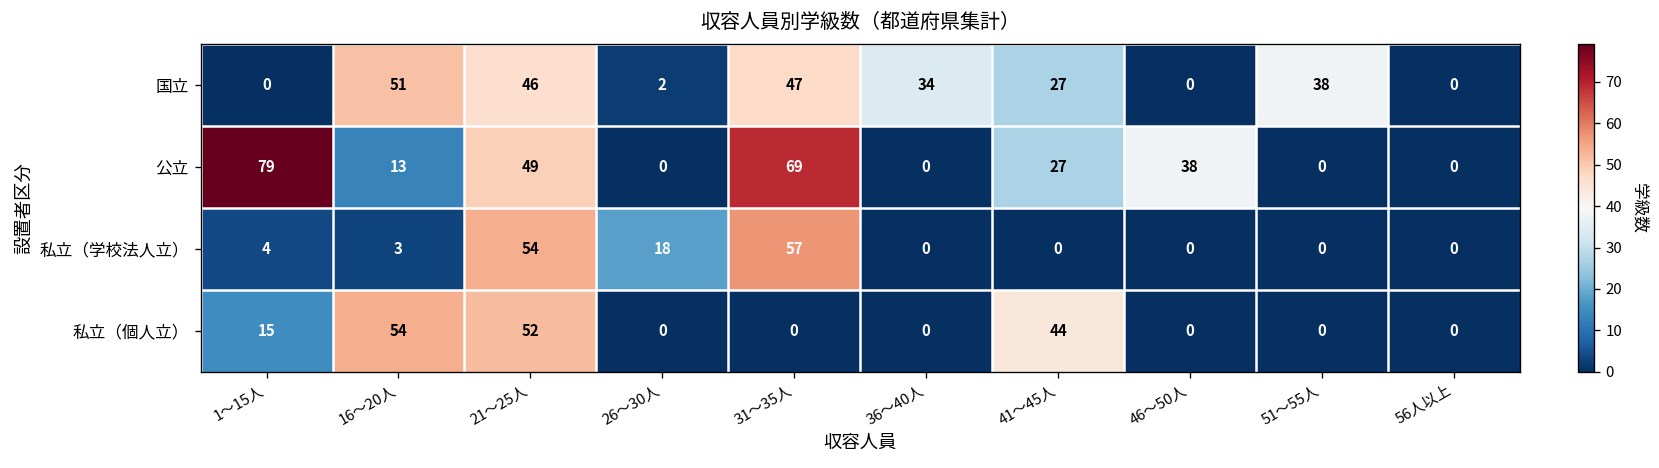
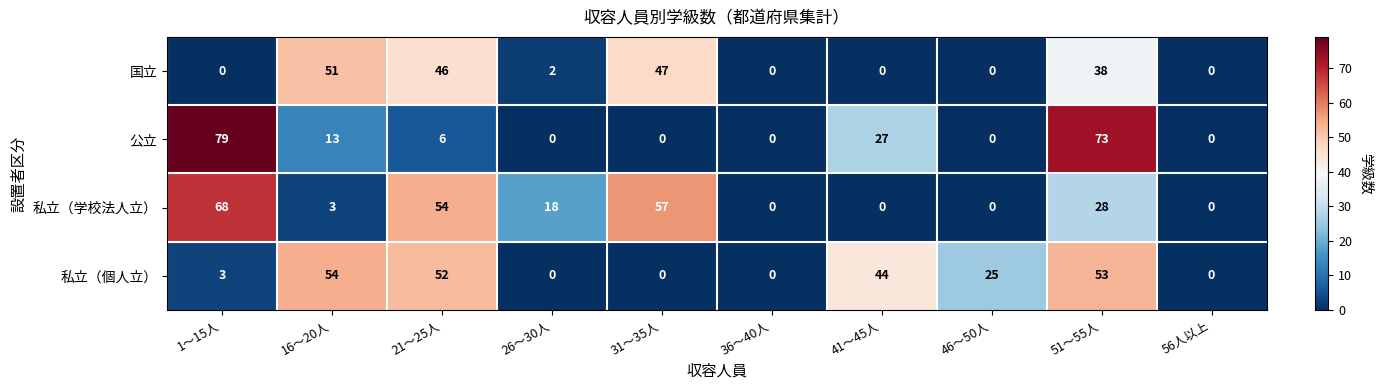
国立, 36～40人: 34 -> 0
国立, 41～45人: 27 -> 0
公立, 21～25人: 49 -> 6
公立, 31～35人: 69 -> 0
公立, 46～50人: 38 -> 0
公立, 51～55人: 0 -> 73
私立（学校法人立）, 1～15人: 4 -> 68
私立（学校法人立）, 51～55人: 0 -> 28
私立（個人立）, 1～15人: 15 -> 3
私立（個人立）, 46～50人: 0 -> 25
私立（個人立）, 51～55人: 0 -> 53
